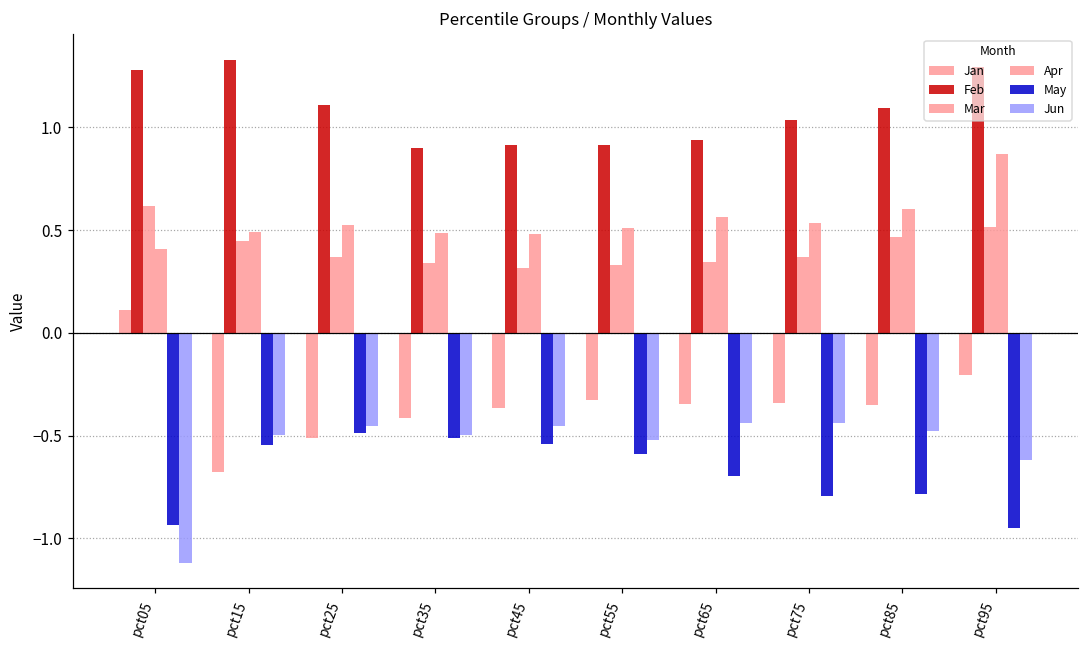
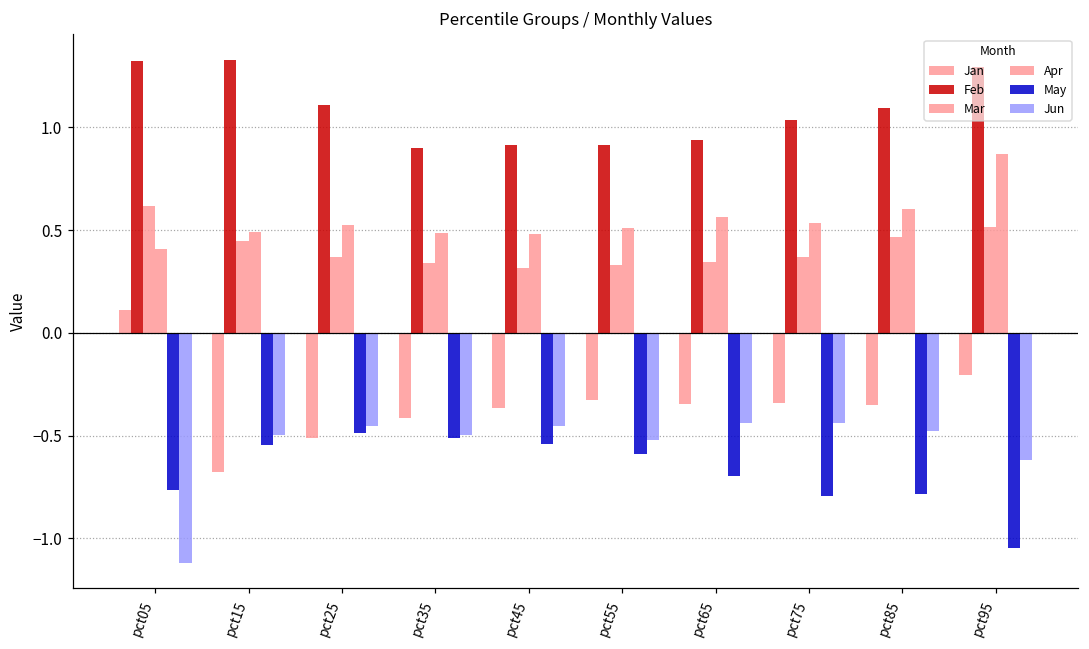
Feb, pct05: 1.28 -> 1.33
May, pct05: -0.94 -> -0.77
May, pct95: -0.95 -> -1.04
